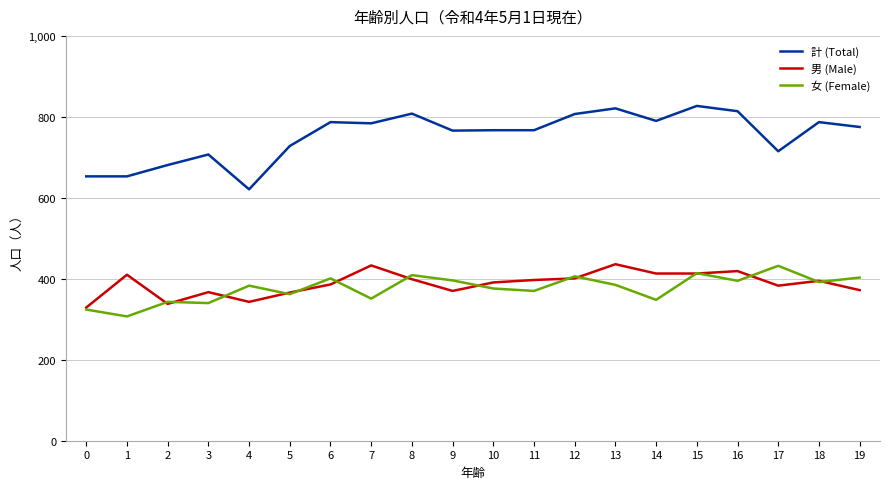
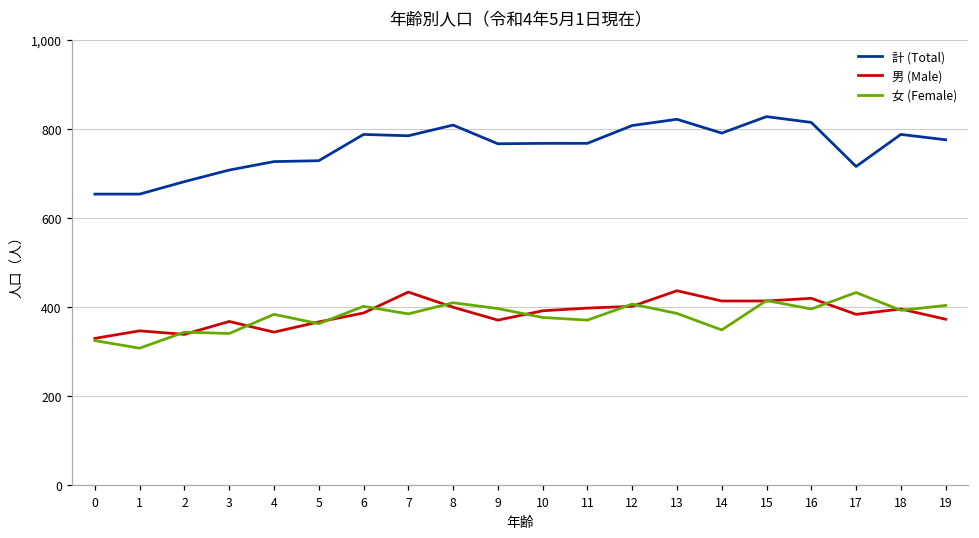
男 (Male), 1: 410 -> 350
計 (Total), 4: 620 -> 730
女 (Female), 7: 350 -> 380
